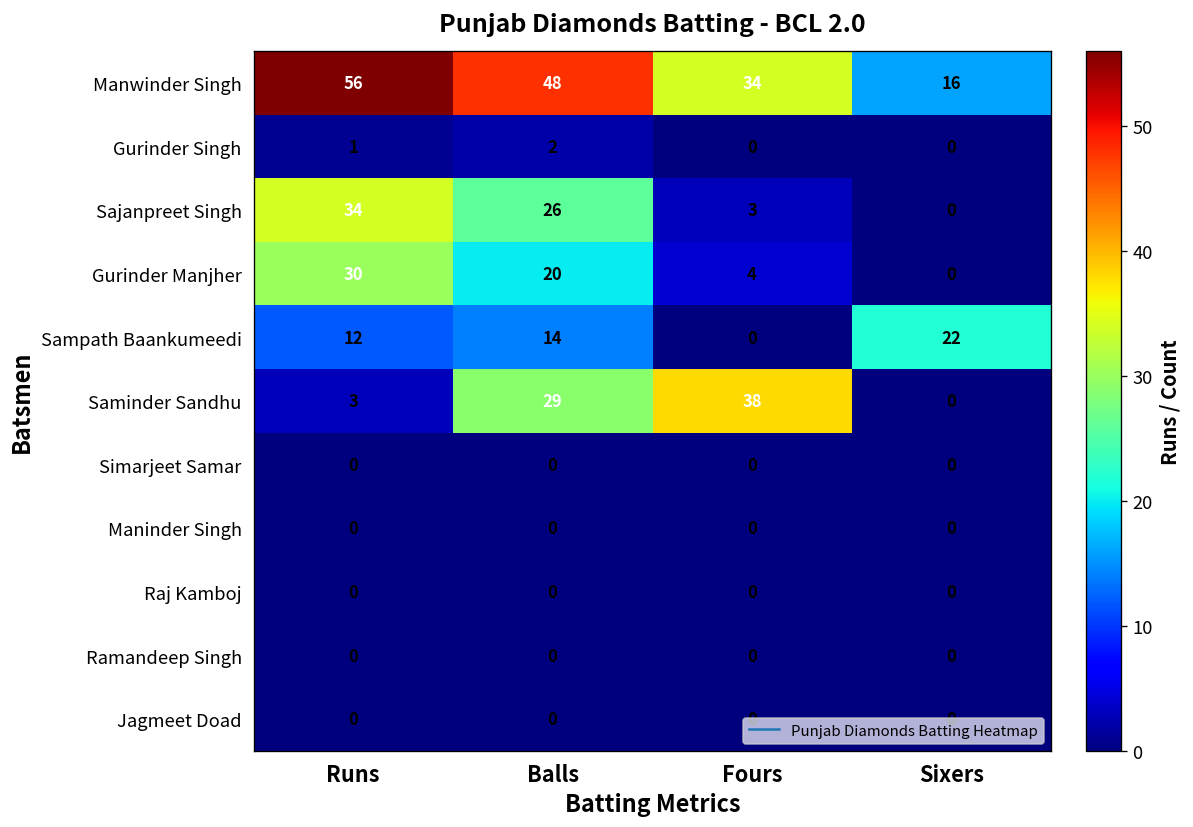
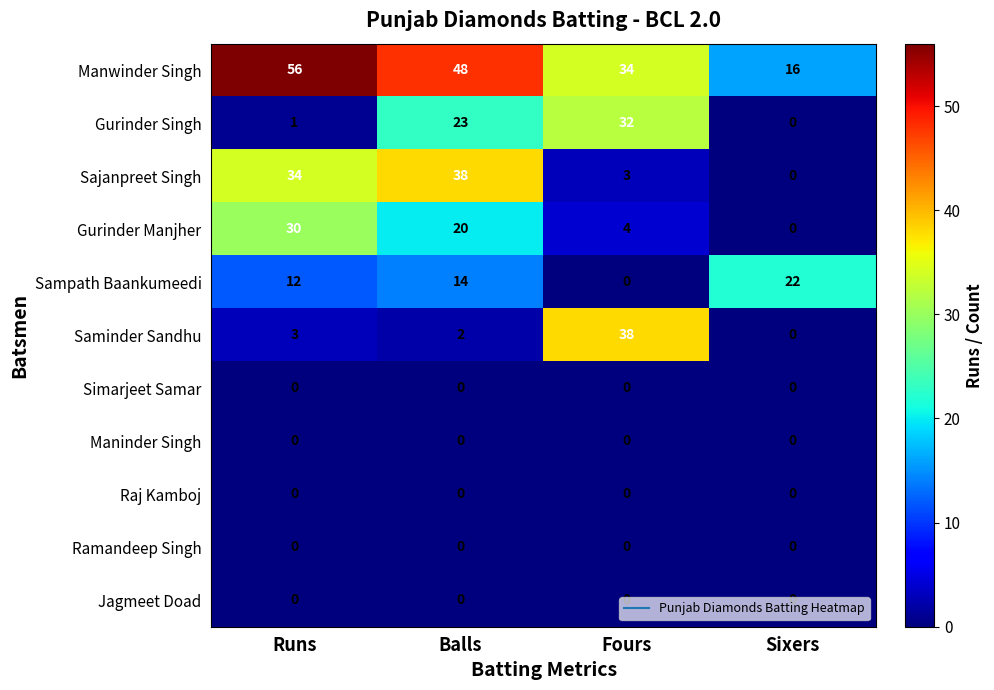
Gurinder Singh, Balls: 2 -> 23
Gurinder Singh, Fours: 0 -> 32
Sajanpreet Singh, Balls: 26 -> 38
Saminder Sandhu, Balls: 29 -> 2
